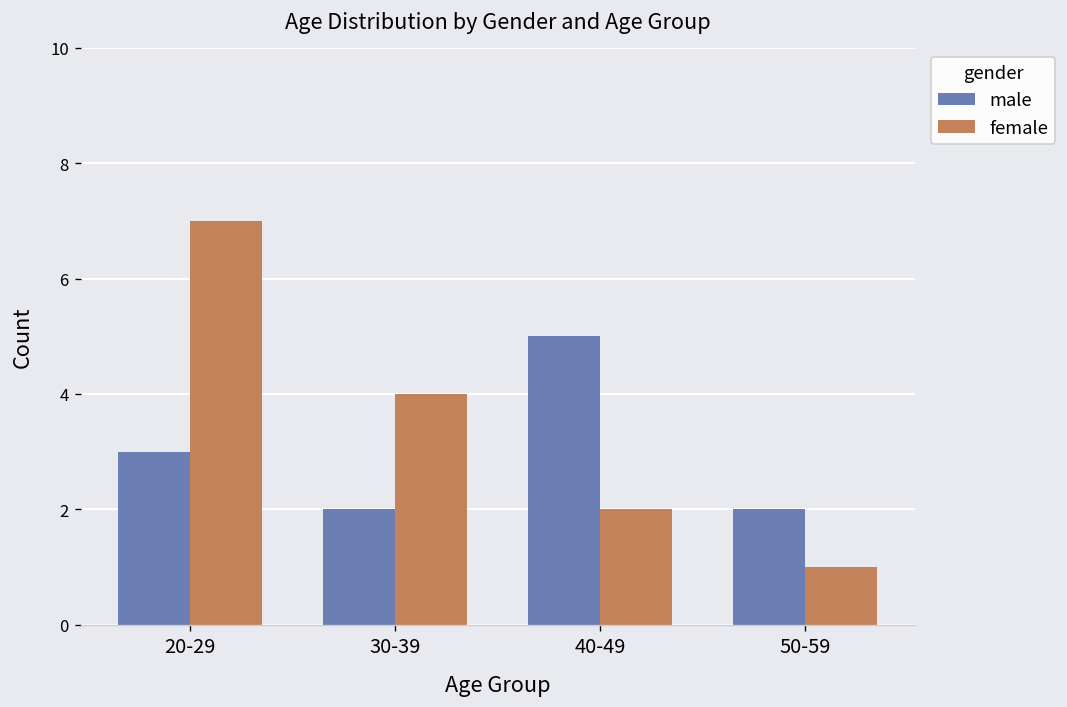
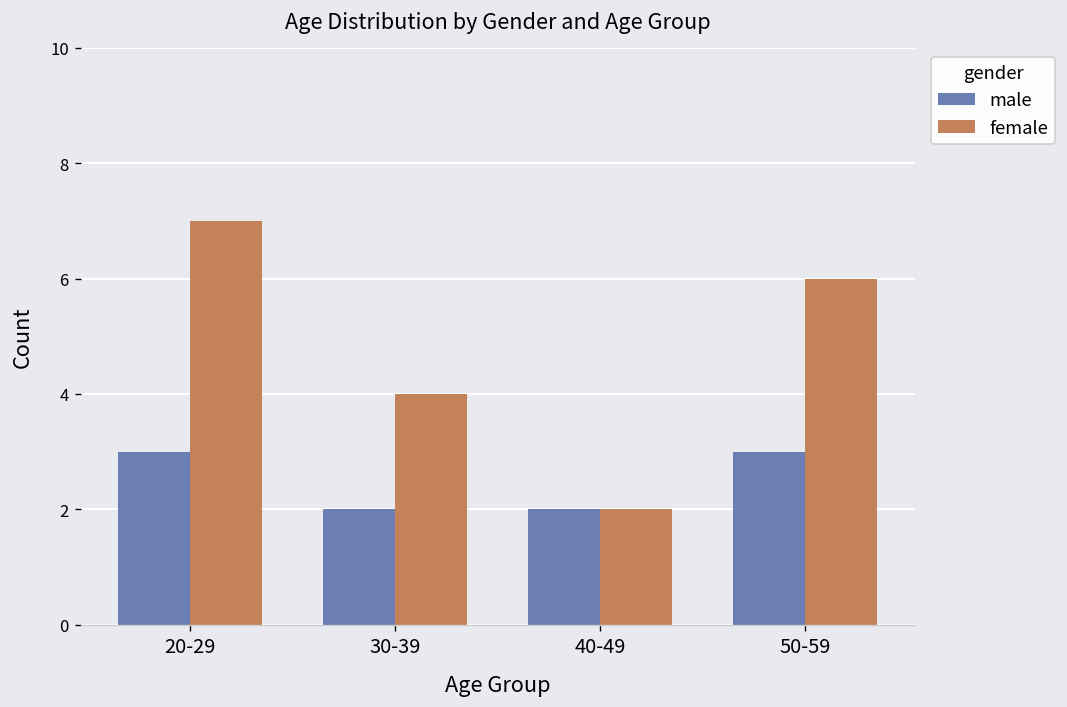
male, 40-49: 5 -> 2
male, 50-59: 2 -> 3
female, 50-59: 1 -> 6
